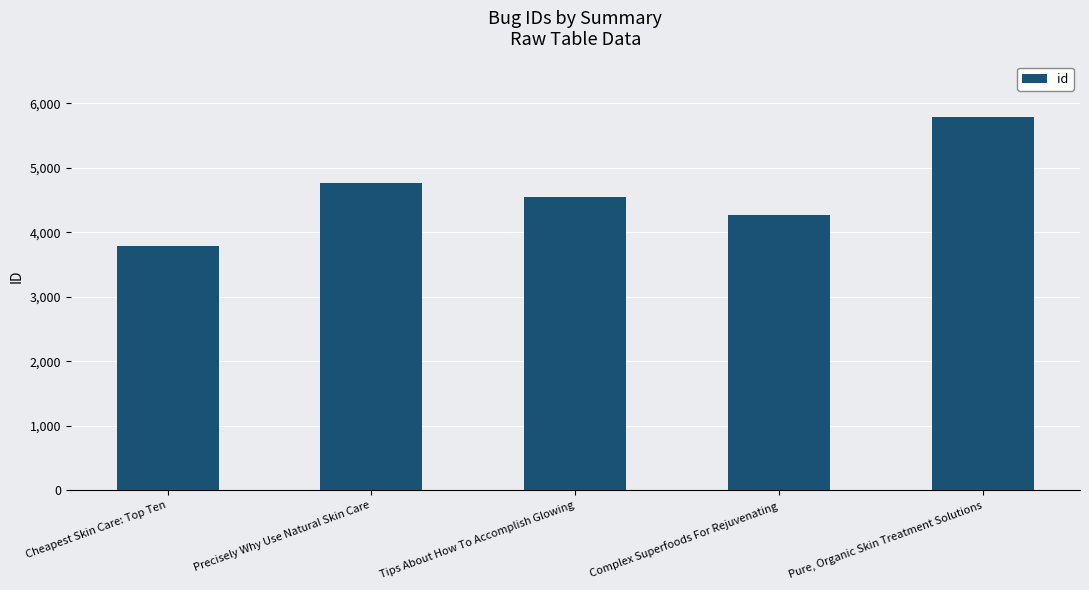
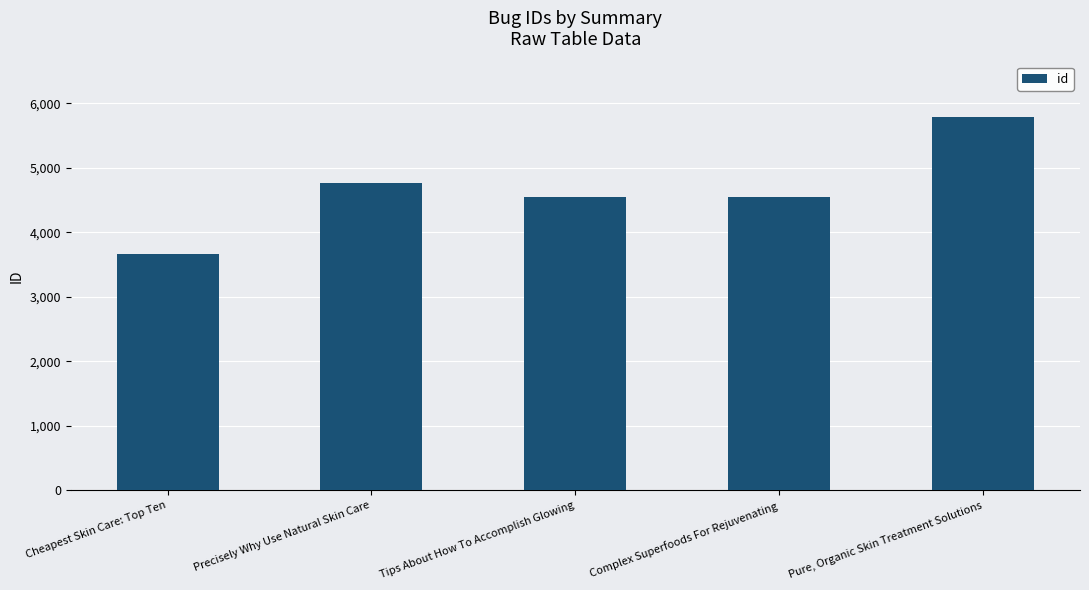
Cheapest Skin Care: Top Ten: 3,800 -> 3,700
Complex Superfoods For Rejuvenating: 4,300 -> 4,600
